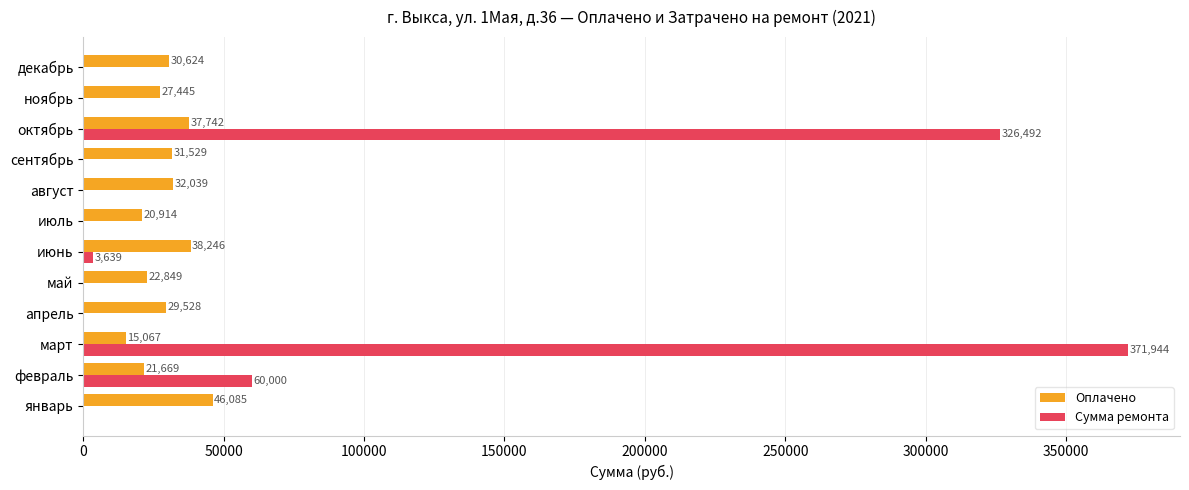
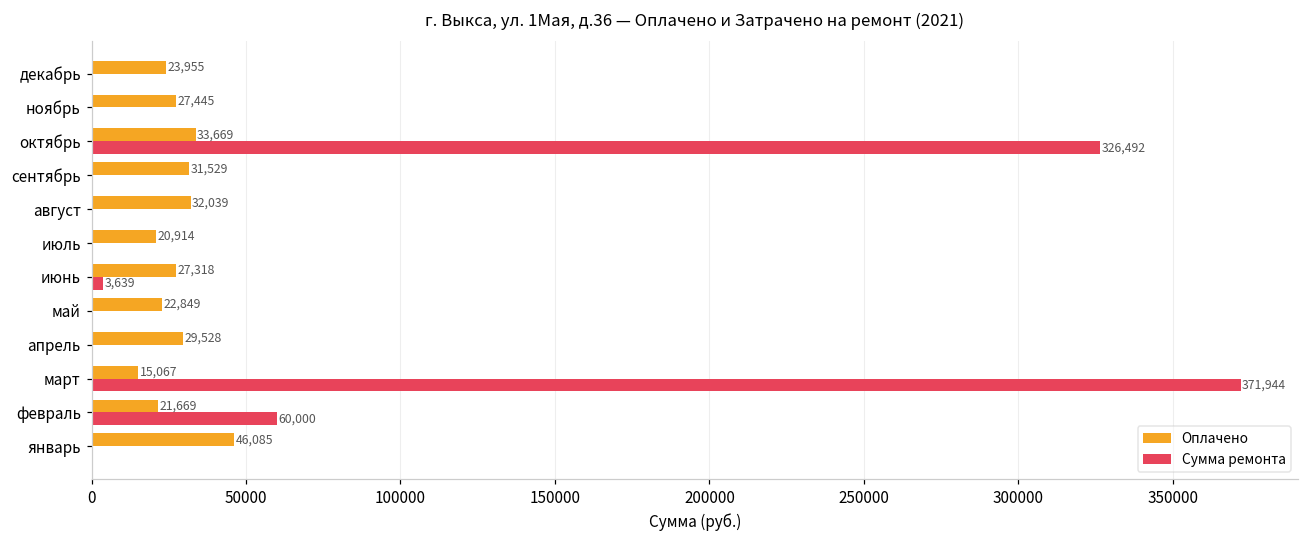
Оплачено, декабрь: 30,624 -> 23,955
Оплачено, октябрь: 37,742 -> 33,669
Оплачено, июнь: 38,246 -> 27,318
